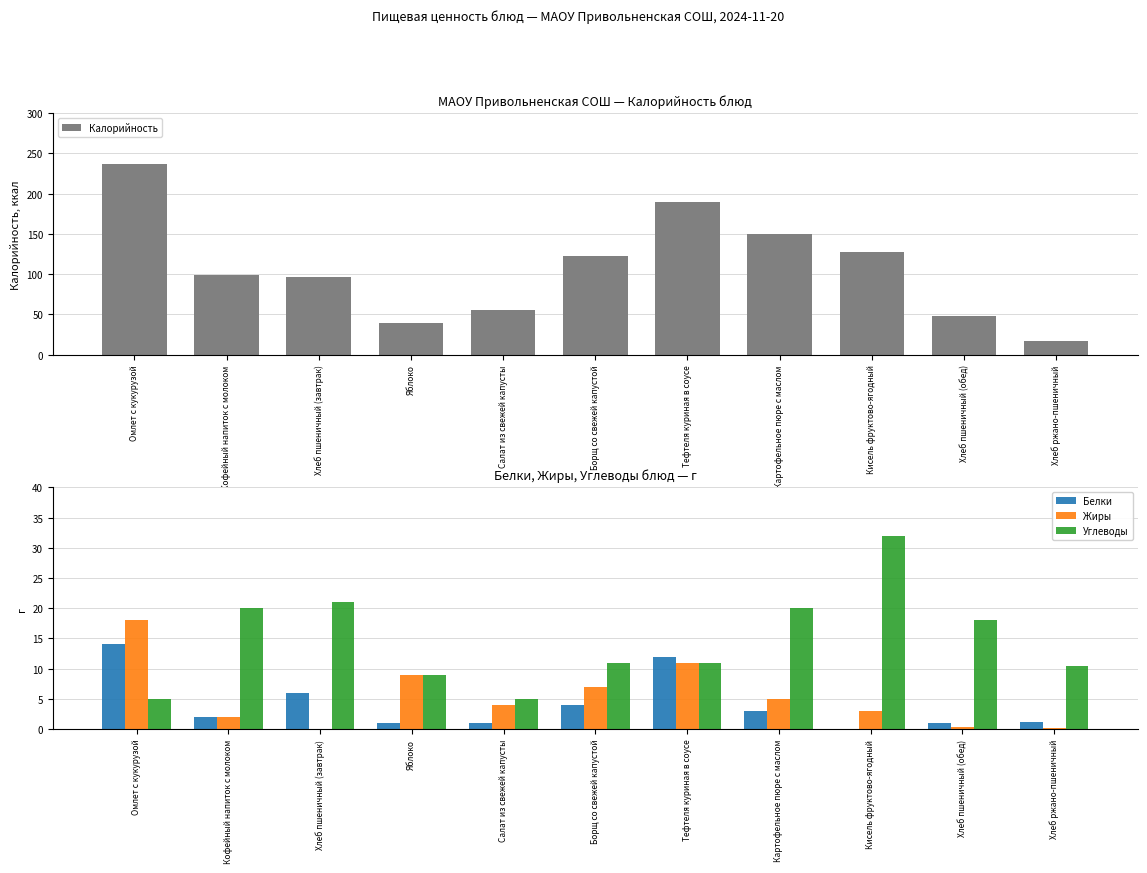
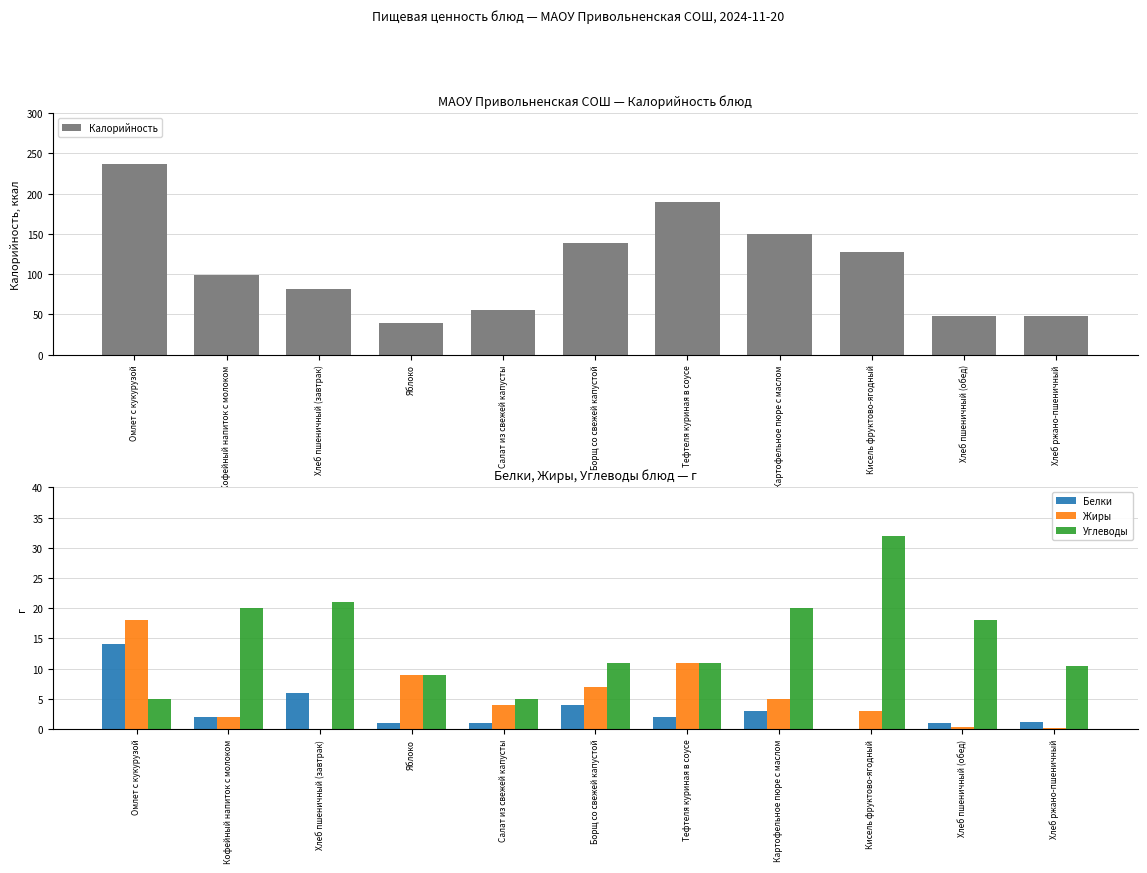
МАОУ Привольненская СОШ — Калорийность блюд, Хлеб пшеничный (завтрак): 100 -> 80
МАОУ Привольненская СОШ — Калорийность блюд, Борщ со свежей капустой: 120 -> 140
МАОУ Привольненская СОШ — Калорийность блюд, Хлеб ржано-пшеничный: 20 -> 50
Белки, Жиры, Углеводы блюд — г, Белки, Тефтеля куриная в соусе: 12 -> 2
